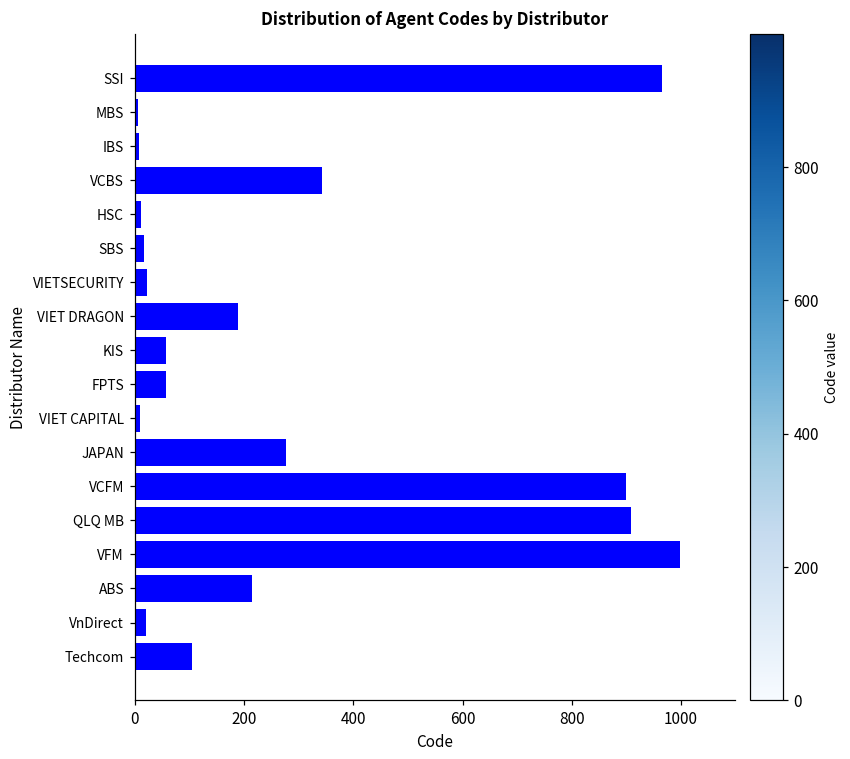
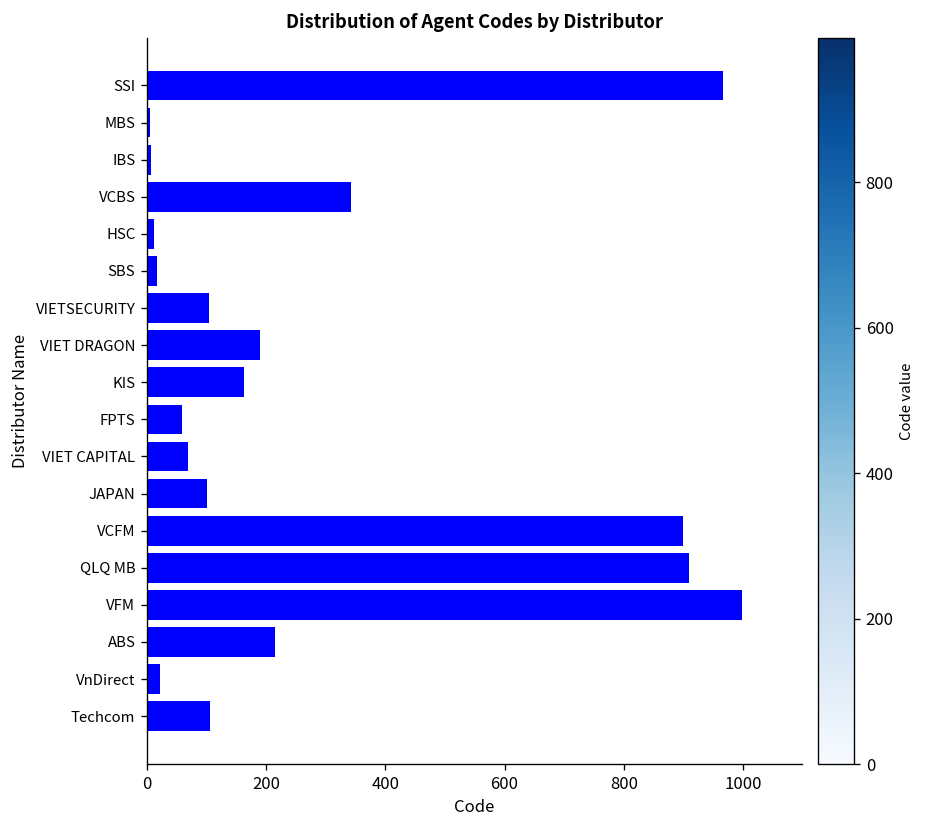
VIETSECURITY: 20 -> 100
KIS: 60 -> 160
VIET CAPITAL: 10 -> 70
JAPAN: 280 -> 100
